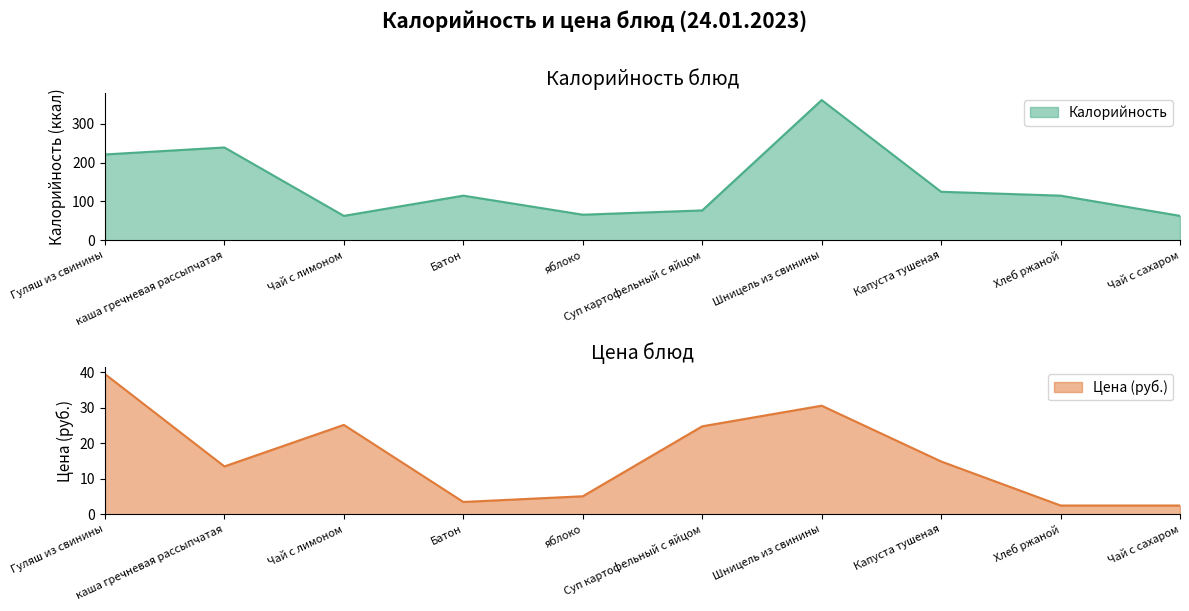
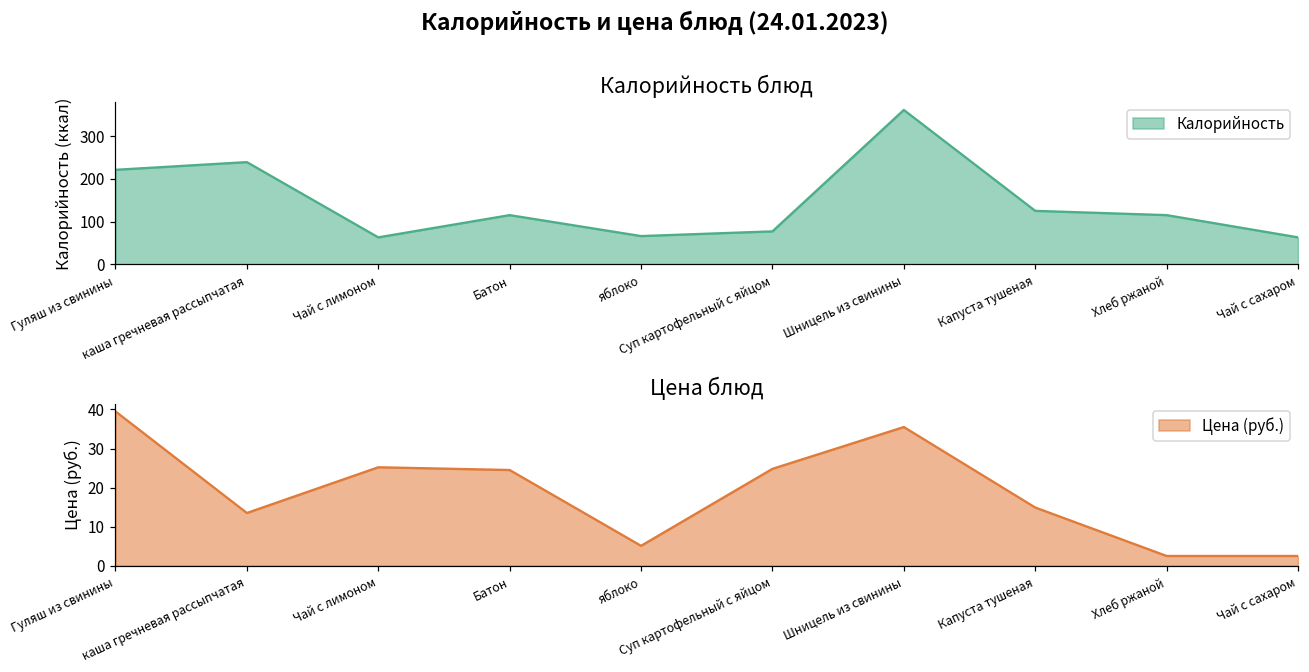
Цена блюд, Батон: 4 -> 25
Цена блюд, Шницель из свинины: 31 -> 36
